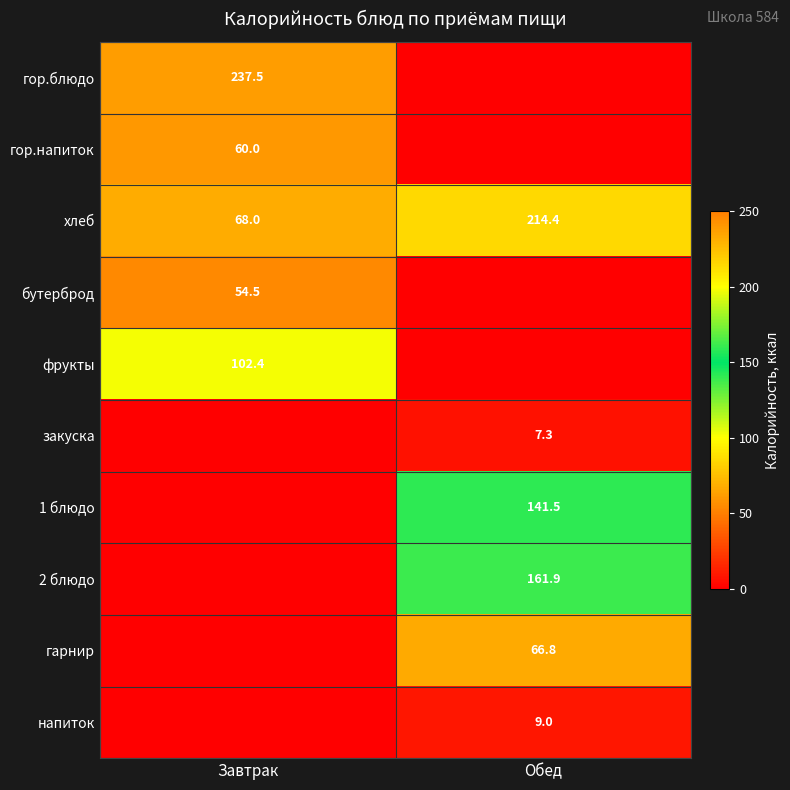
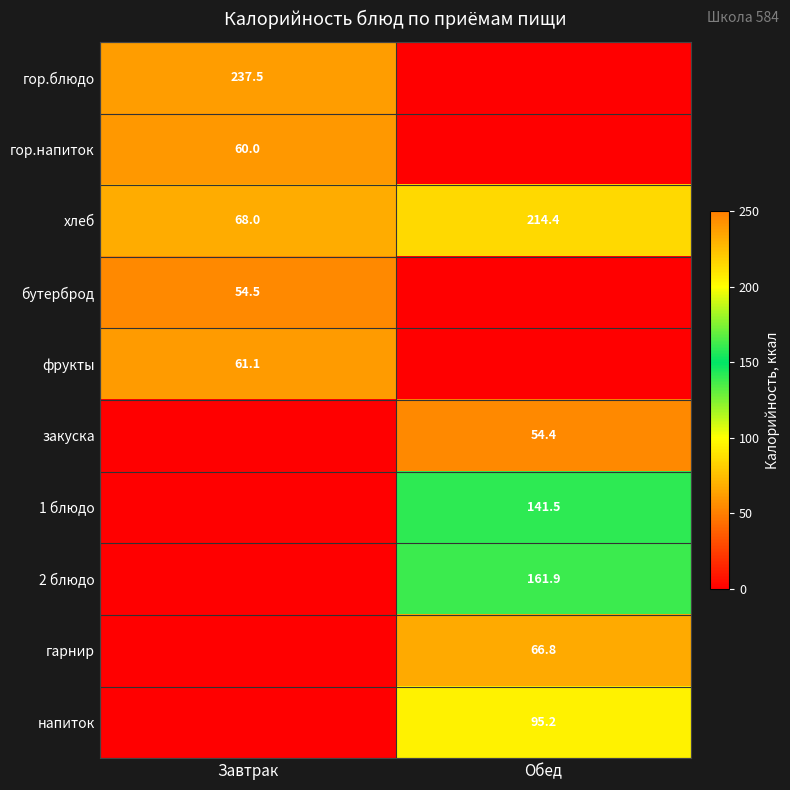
фрукты, Завтрак: 102.4 -> 61.1
закуска, Обед: 7.3 -> 54.4
напиток, Обед: 9.0 -> 95.2
